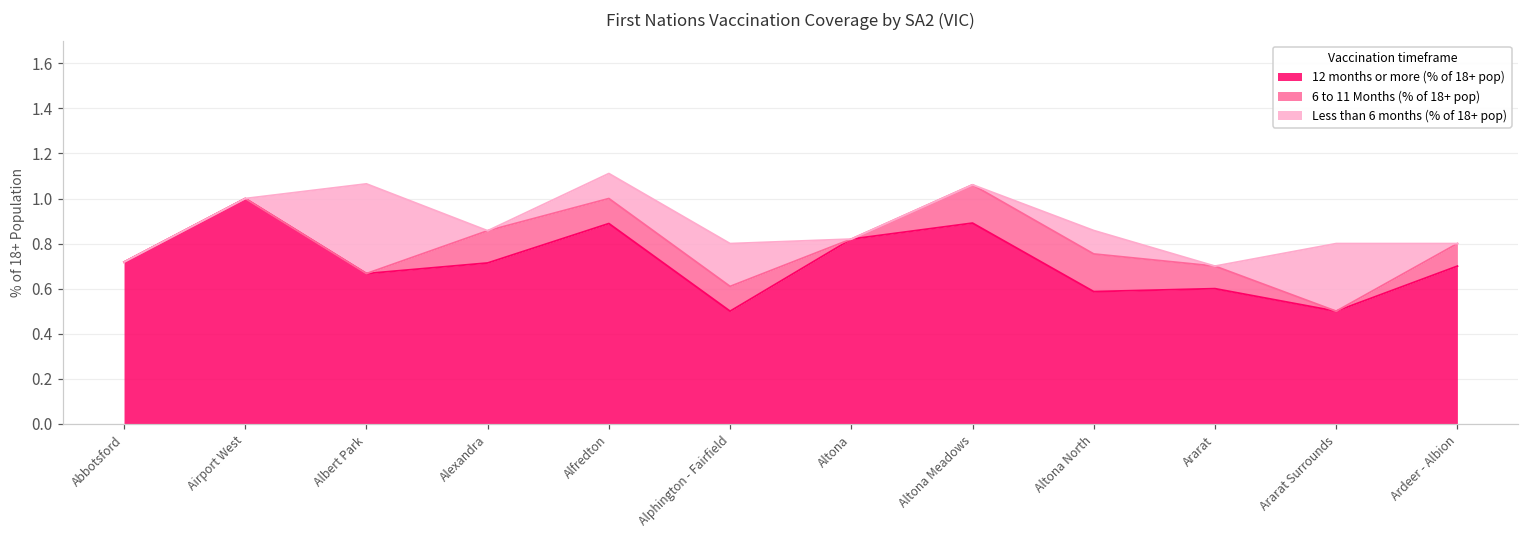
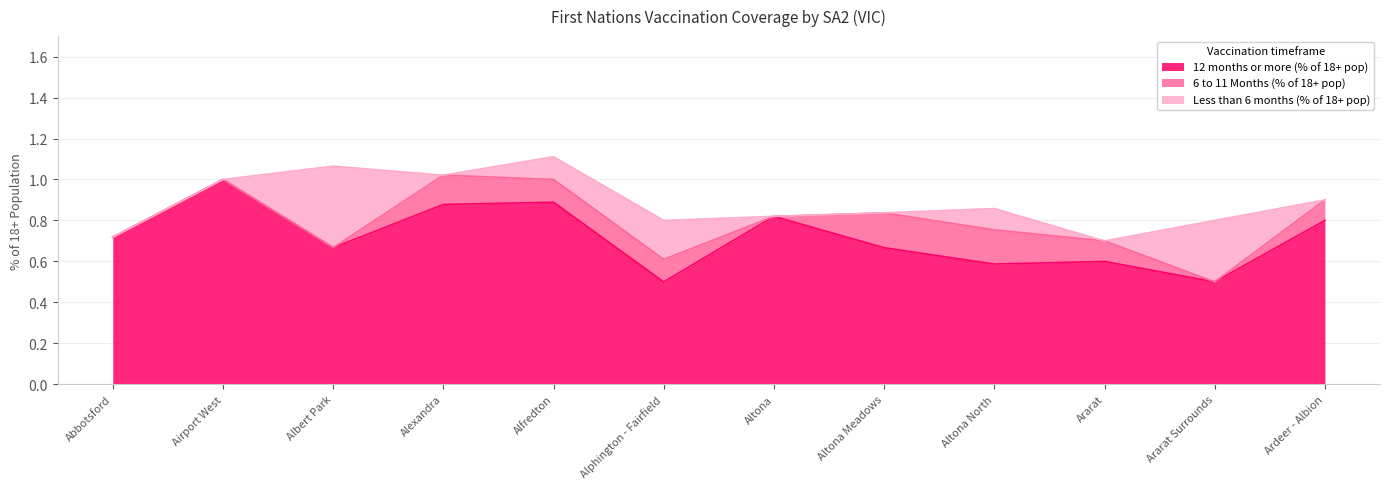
12 months or more (% of 18+ pop), Alexandra: 0.71 -> 0.88
12 months or more (% of 18+ pop), Altona Meadows: 0.89 -> 0.67
12 months or more (% of 18+ pop), Ardeer - Albion: 0.7 -> 0.8
